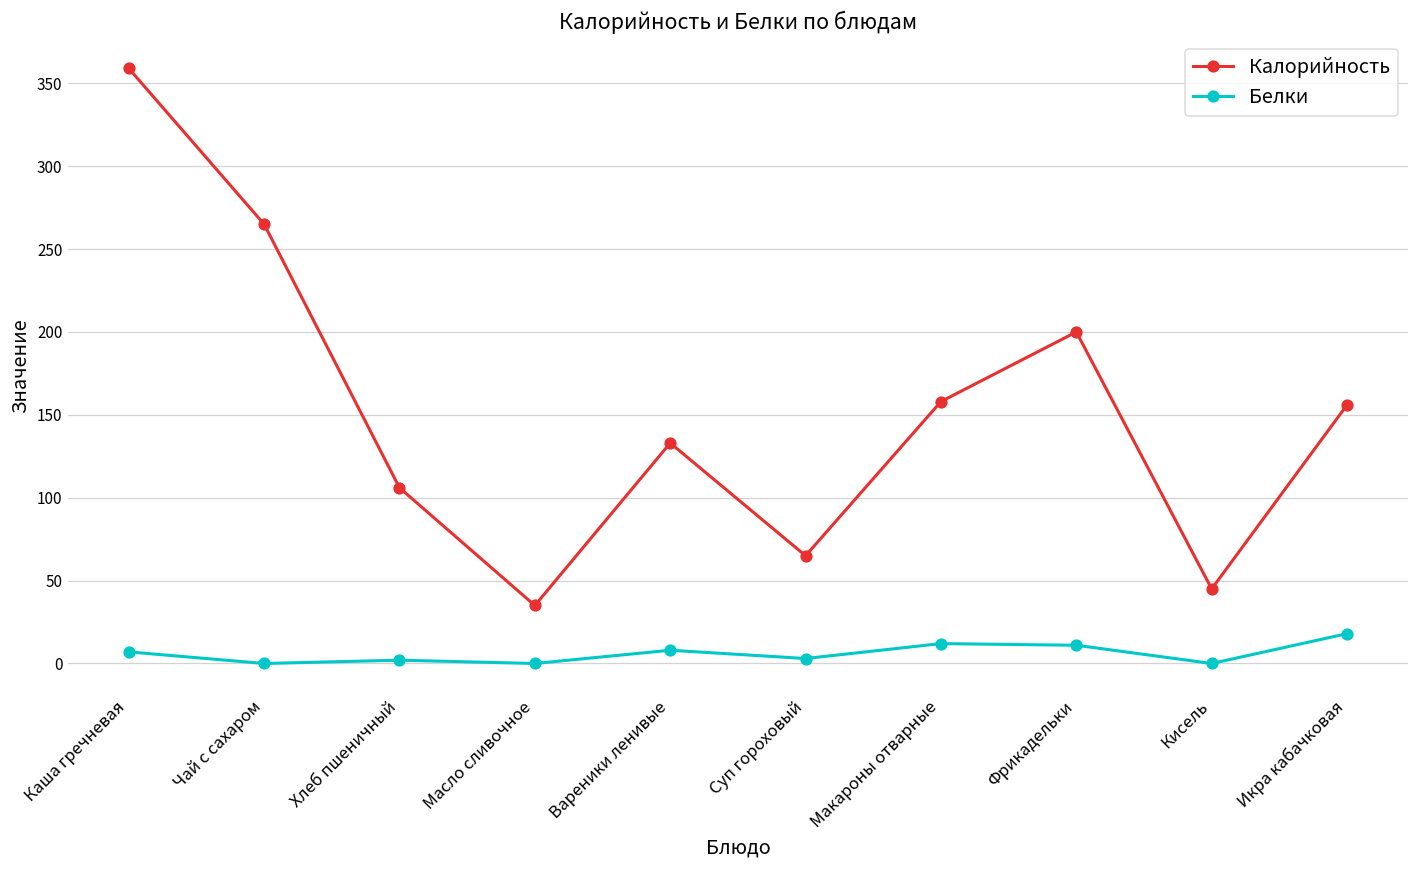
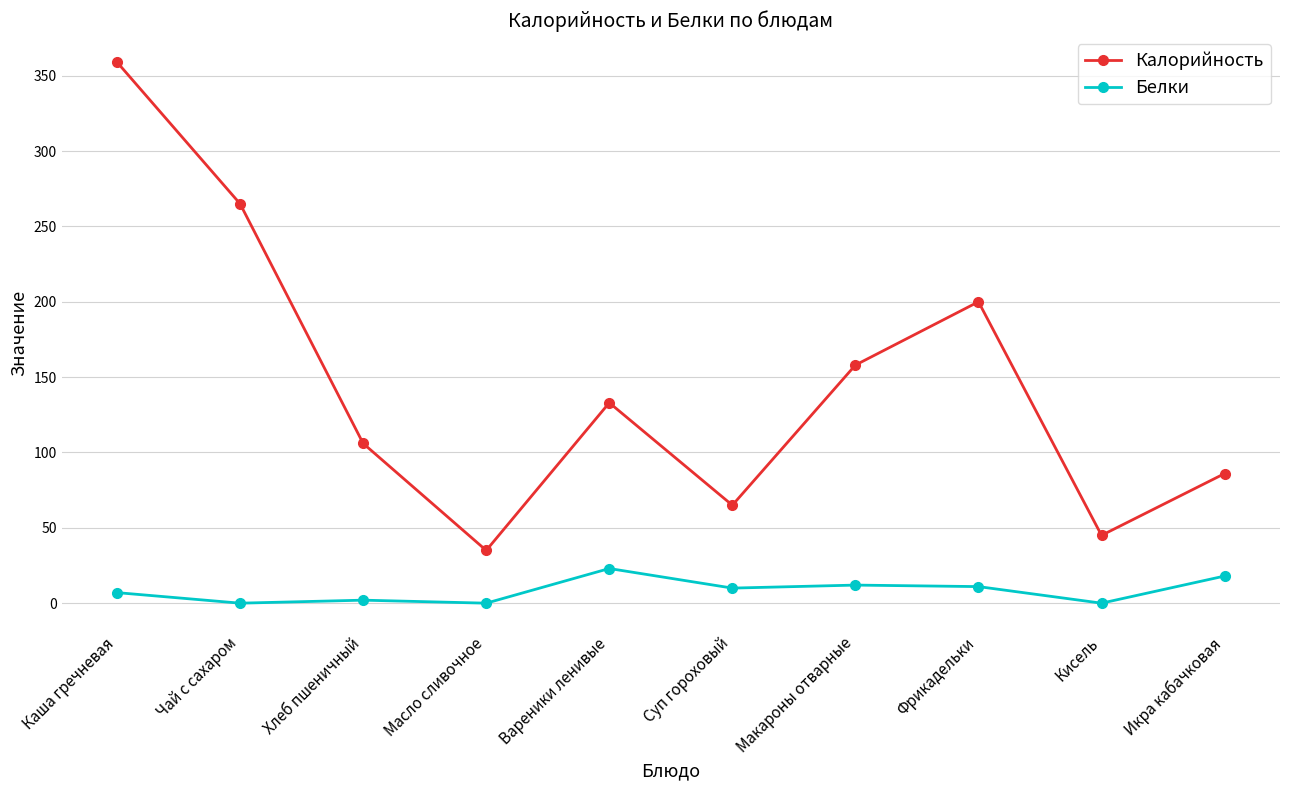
Белки, Вареники ленивые: 8 -> 23
Белки, Суп гороховый: 3 -> 10
Калорийность, Икра кабачковая: 156 -> 86
